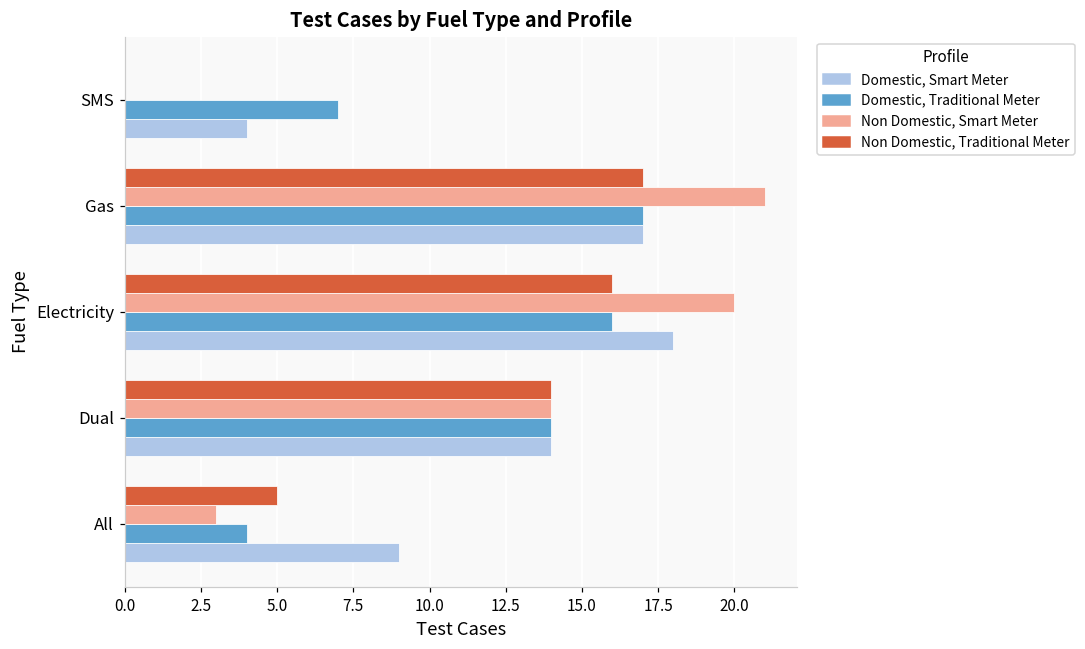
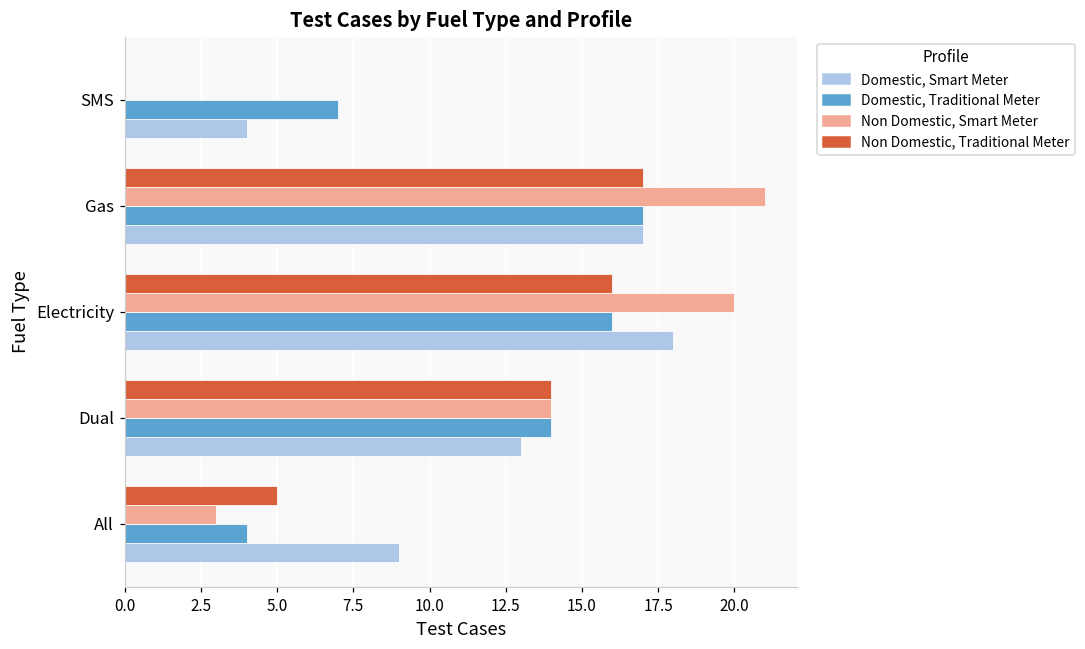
Domestic, Smart Meter, Dual: 14 -> 13
